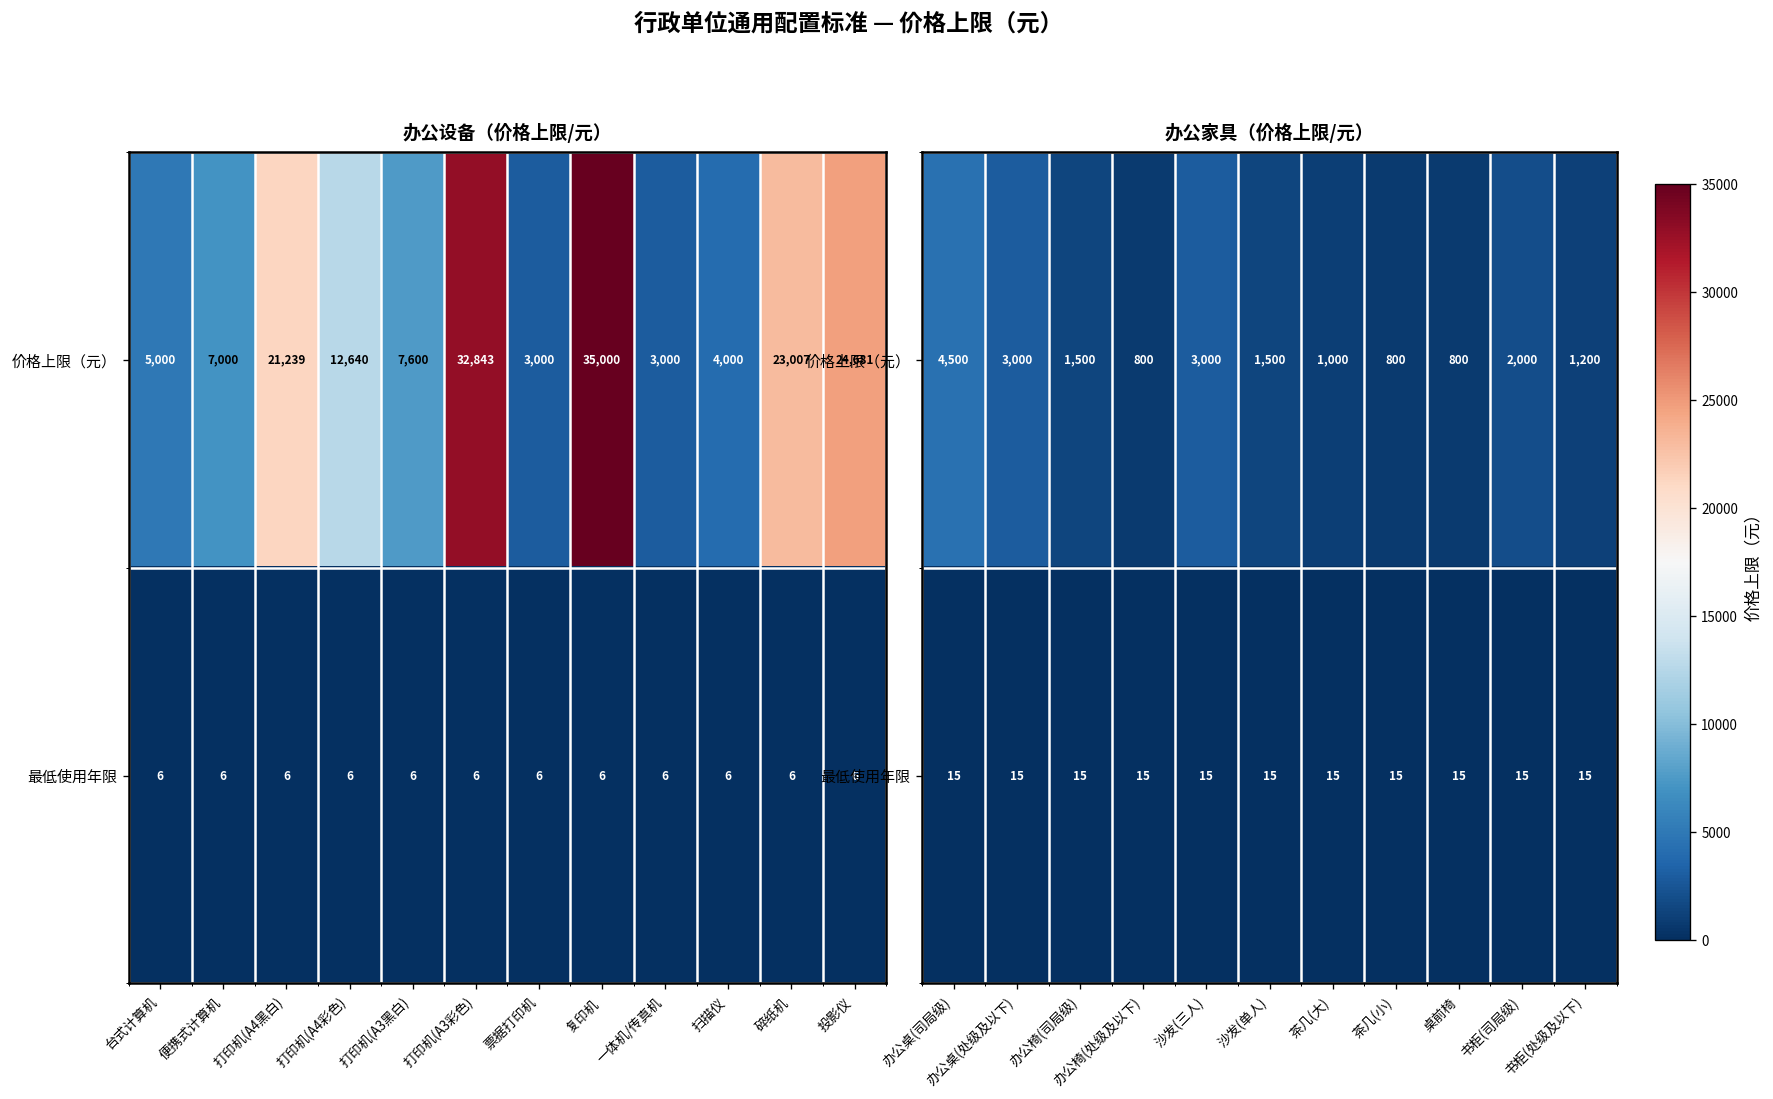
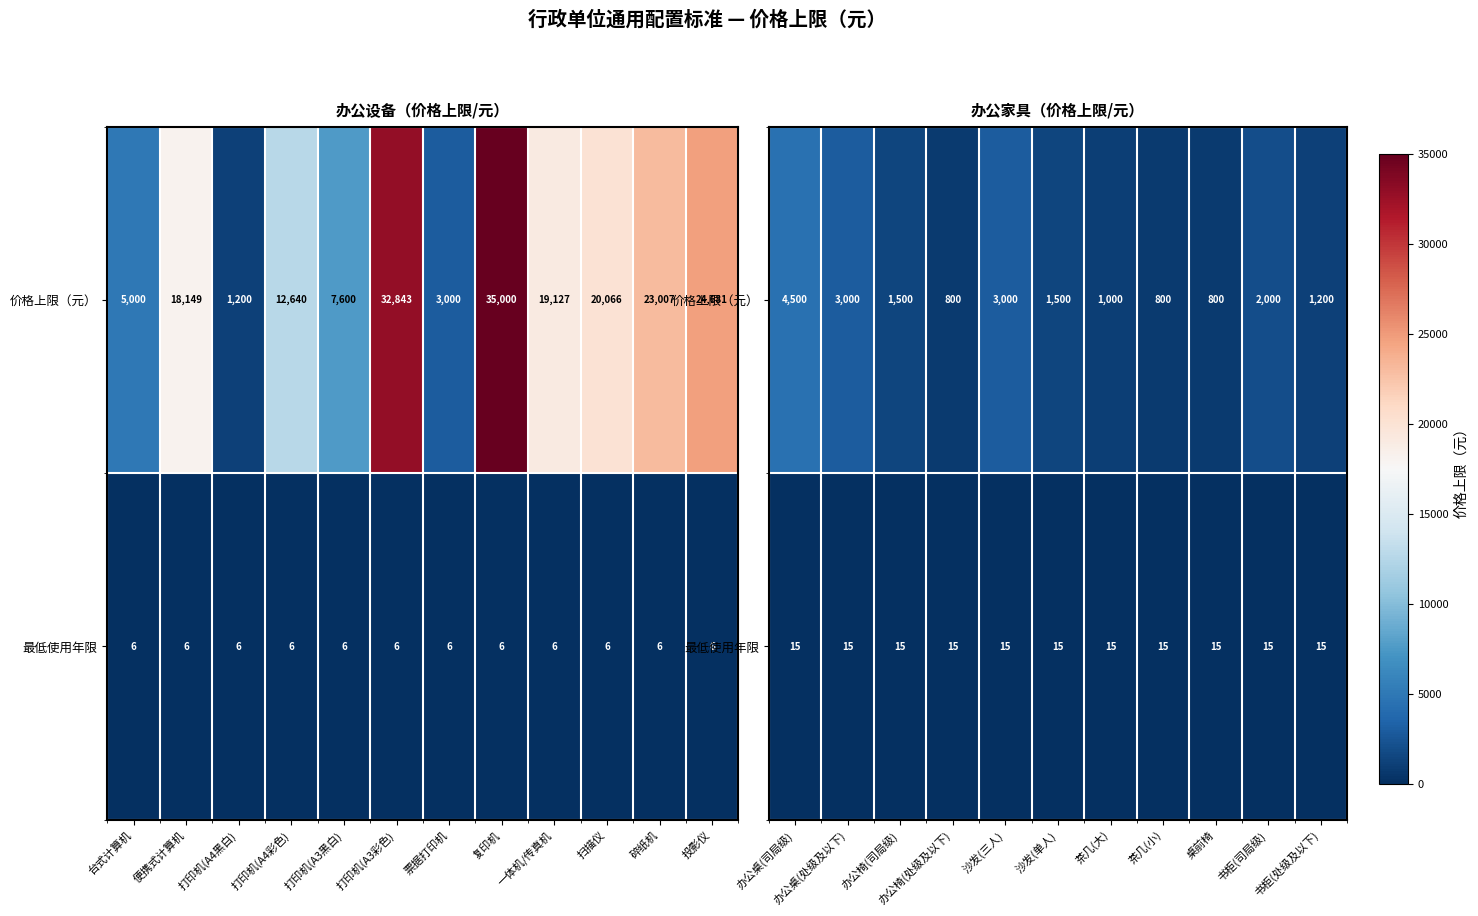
办公设备（价格上限/元）, 价格上限（元）, 便携式计算机: 7,000 -> 18,149
办公设备（价格上限/元）, 价格上限（元）, 打印机(A4黑白): 21,239 -> 1,200
办公设备（价格上限/元）, 价格上限（元）, 一体机/传真机: 3,000 -> 19,127
办公设备（价格上限/元）, 价格上限（元）, 扫描仪: 4,000 -> 20,066
